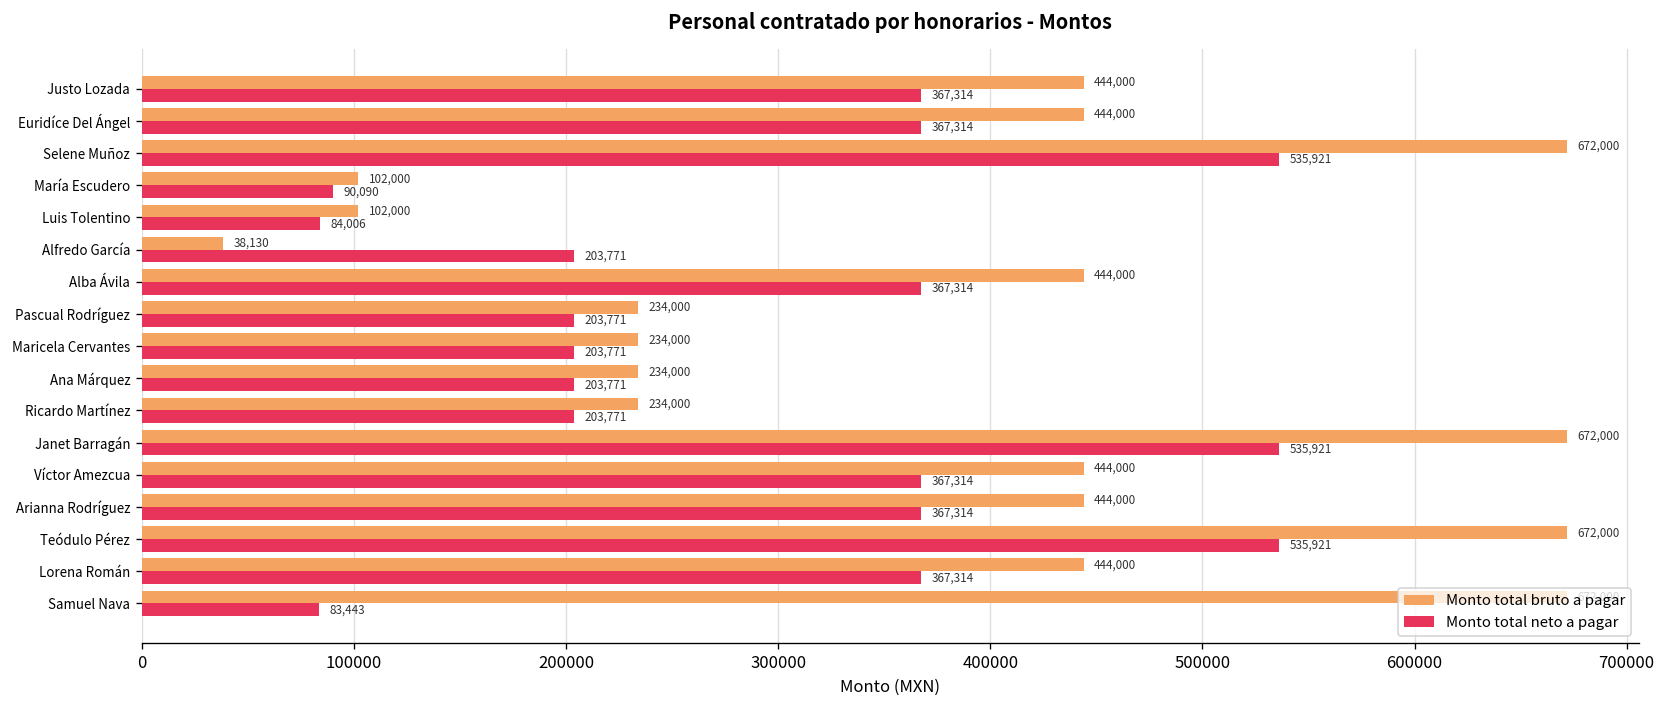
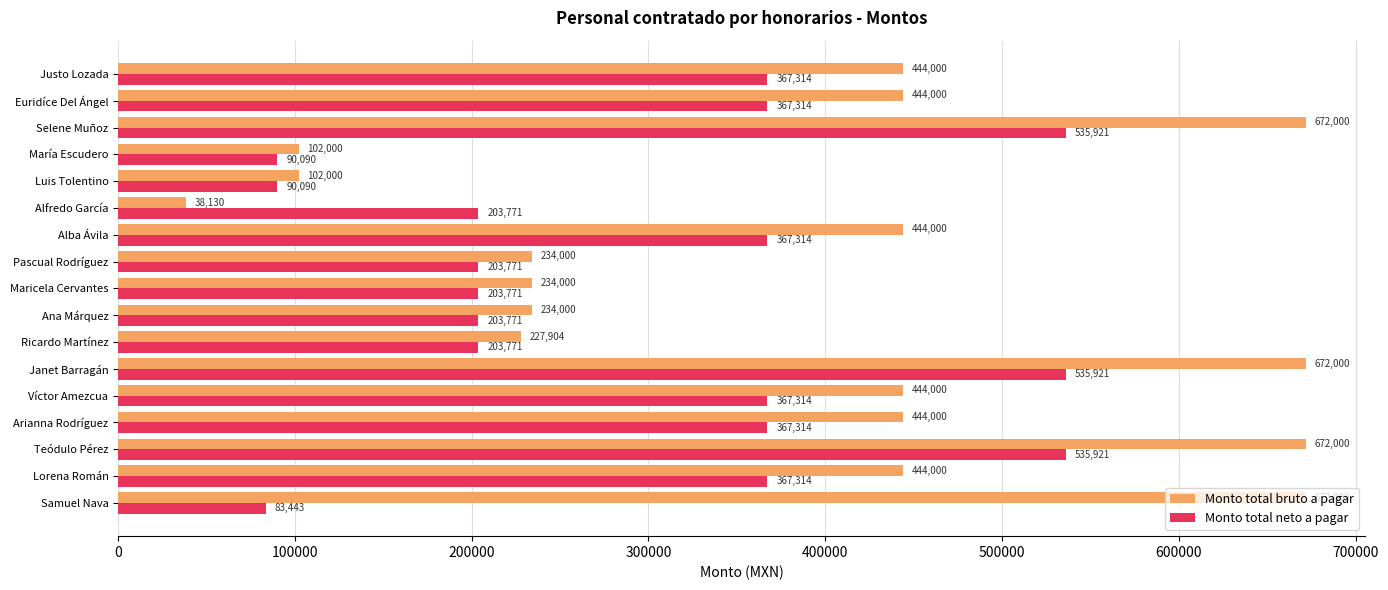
Monto total neto a pagar, Luis Tolentino: 84,006 -> 90,090
Monto total bruto a pagar, Ricardo Martínez: 234,000 -> 227,904
